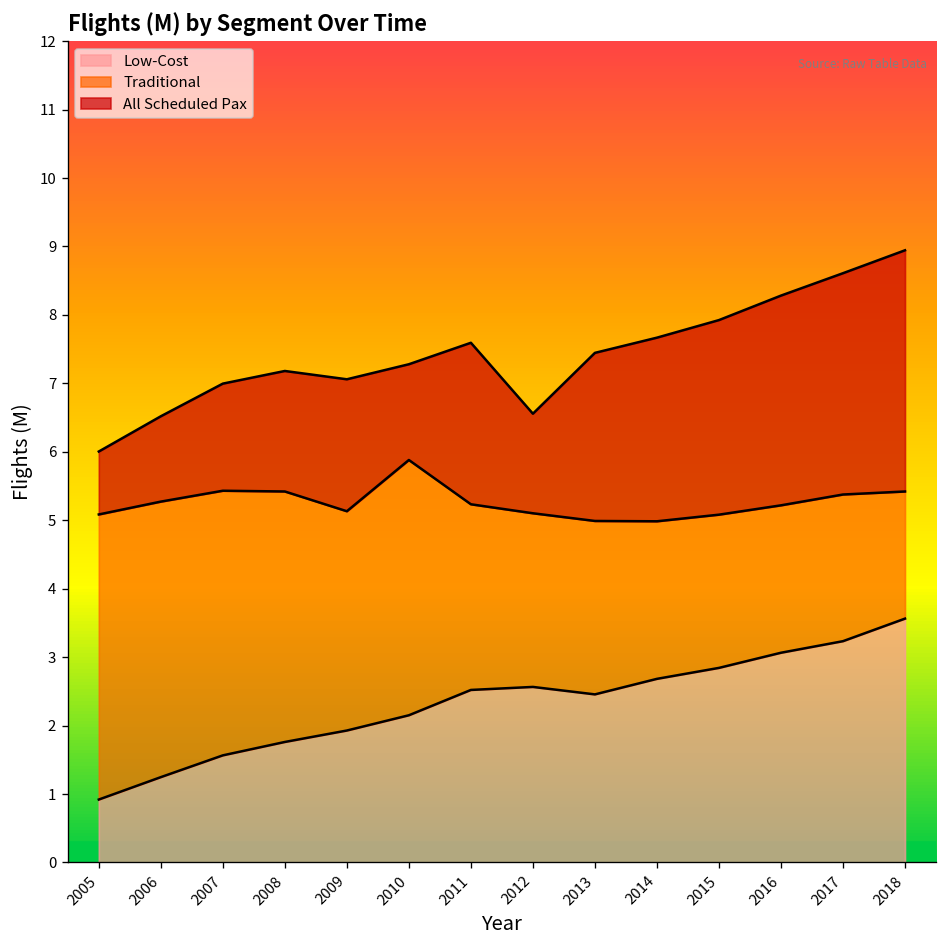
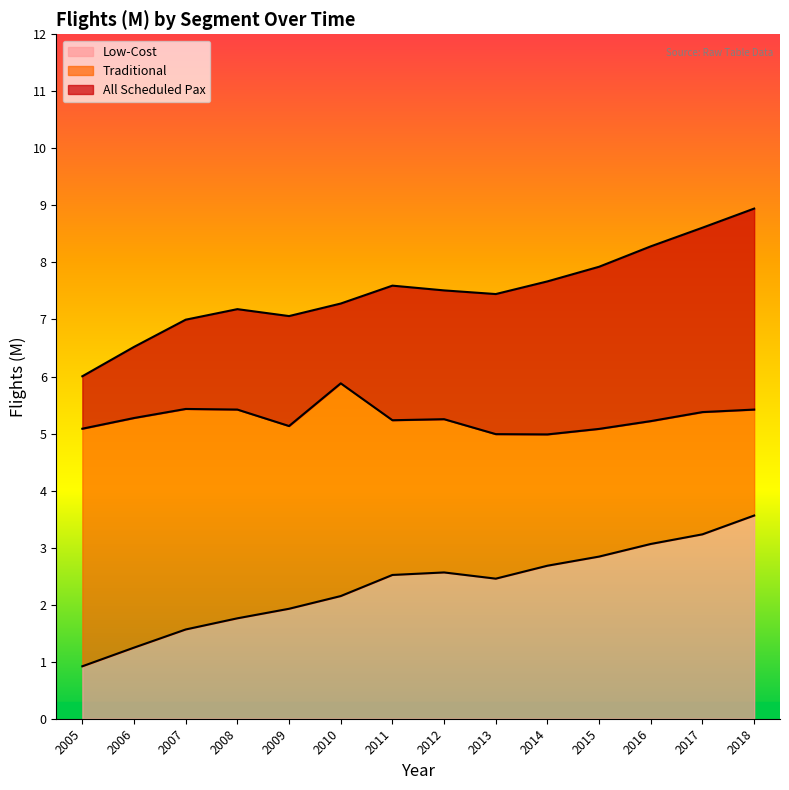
Traditional, 2012: 5.1 -> 5.3
All Scheduled Pax, 2012: 6.6 -> 7.5
